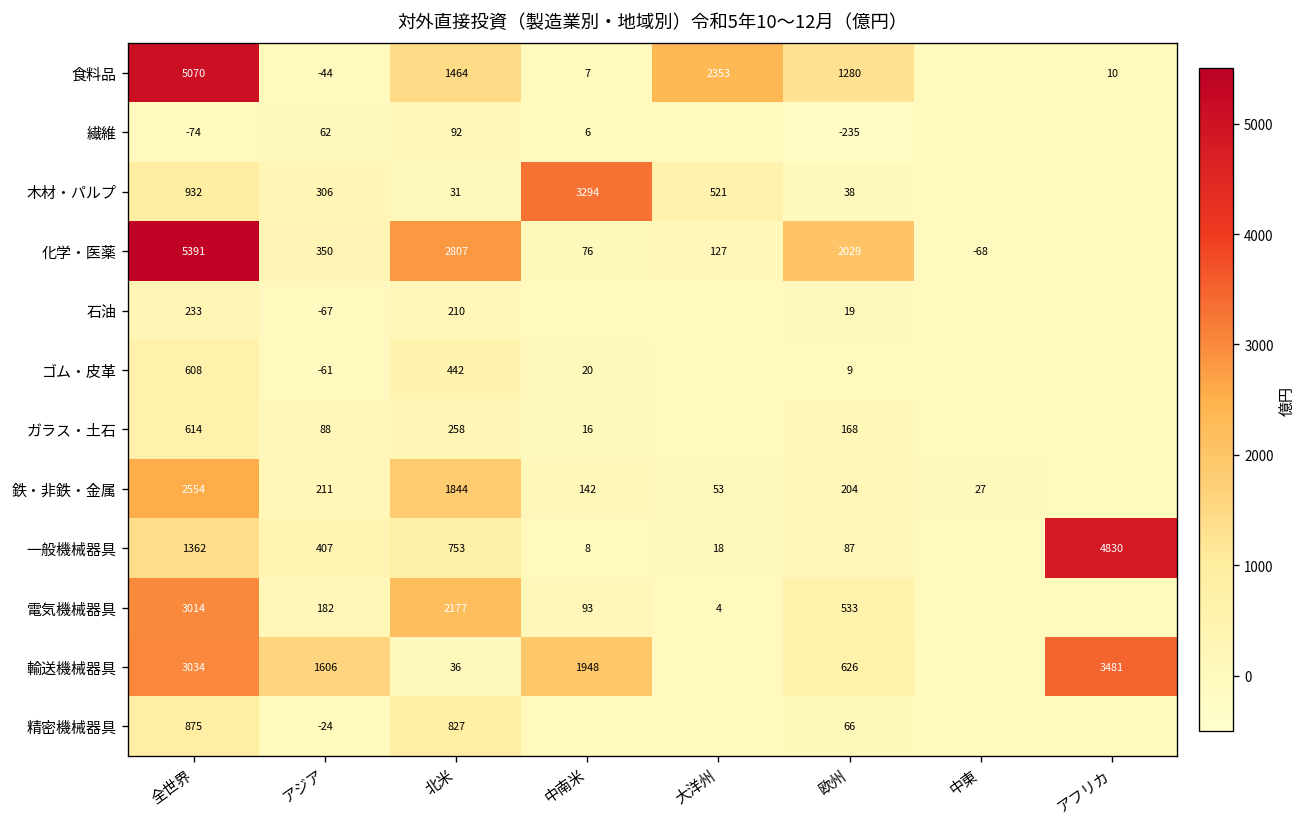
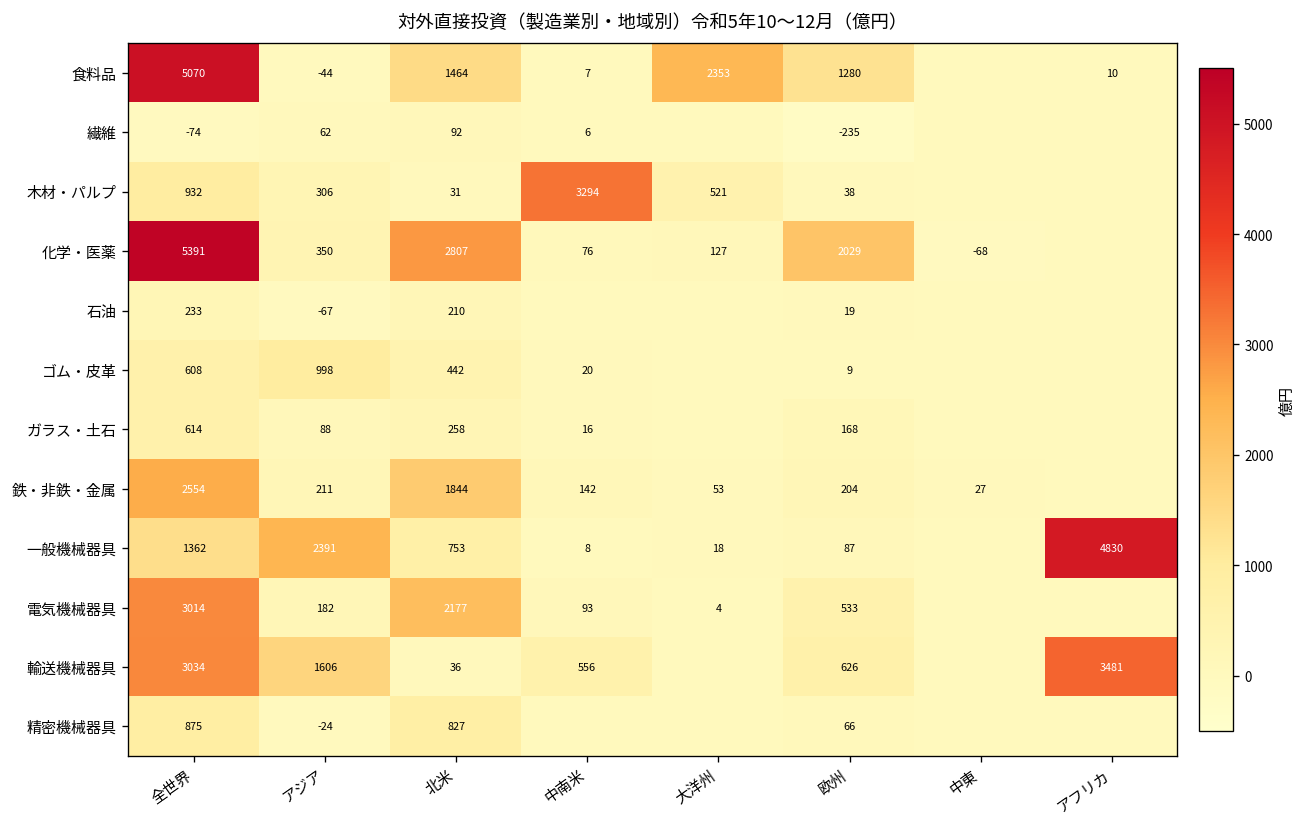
ゴム・皮革, アジア: -61 -> 998
一般機械器具, アジア: 407 -> 2391
輸送機械器具, 中南米: 1948 -> 556
